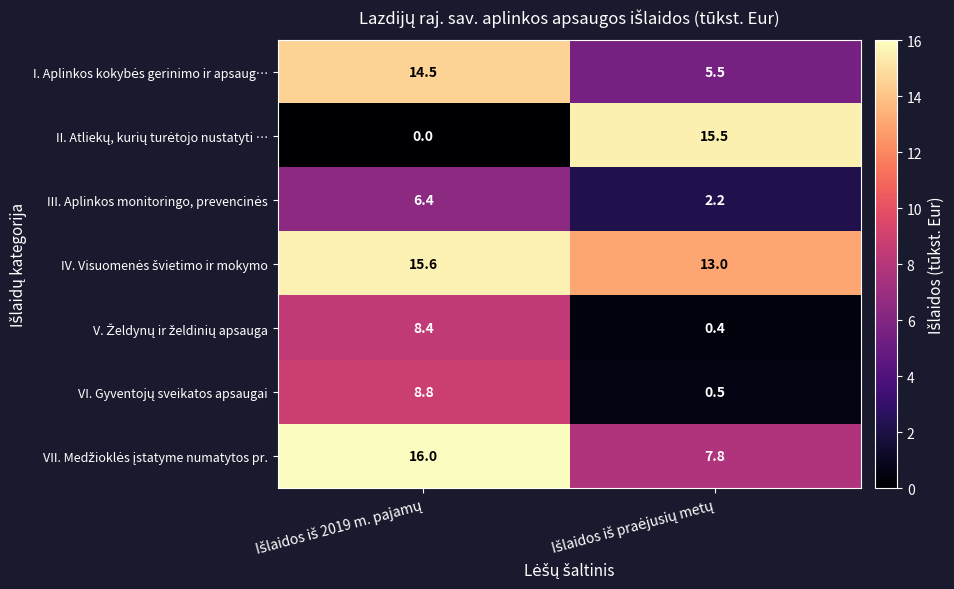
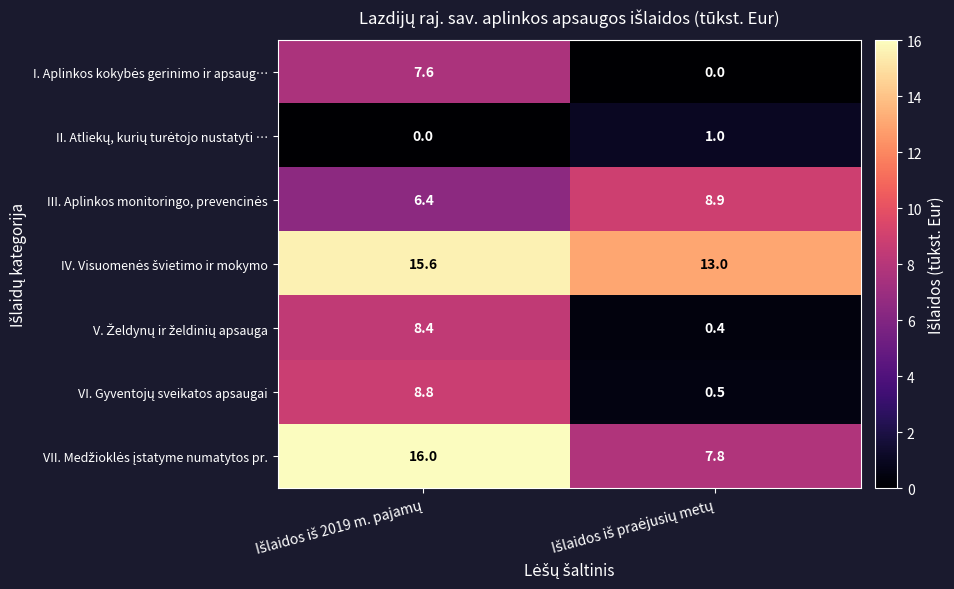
I. Aplinkos kokybės gerinimo ir apsaug…, Išlaidos iš 2019 m. pajamų: 14.5 -> 7.6
I. Aplinkos kokybės gerinimo ir apsaug…, Išlaidos iš praėjusių metų: 5.5 -> 0.0
II. Atliekų, kurių turėtojo nustatyti …, Išlaidos iš praėjusių metų: 15.5 -> 1.0
III. Aplinkos monitoringo, prevencinės, Išlaidos iš praėjusių metų: 2.2 -> 8.9
